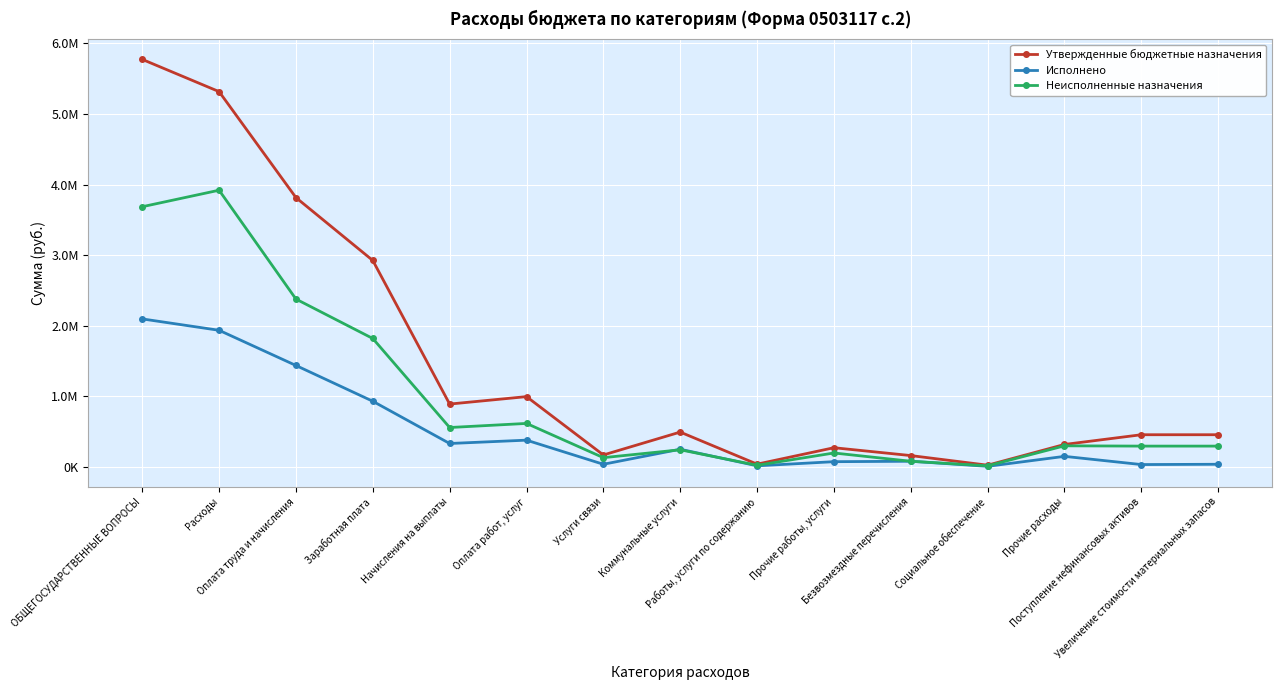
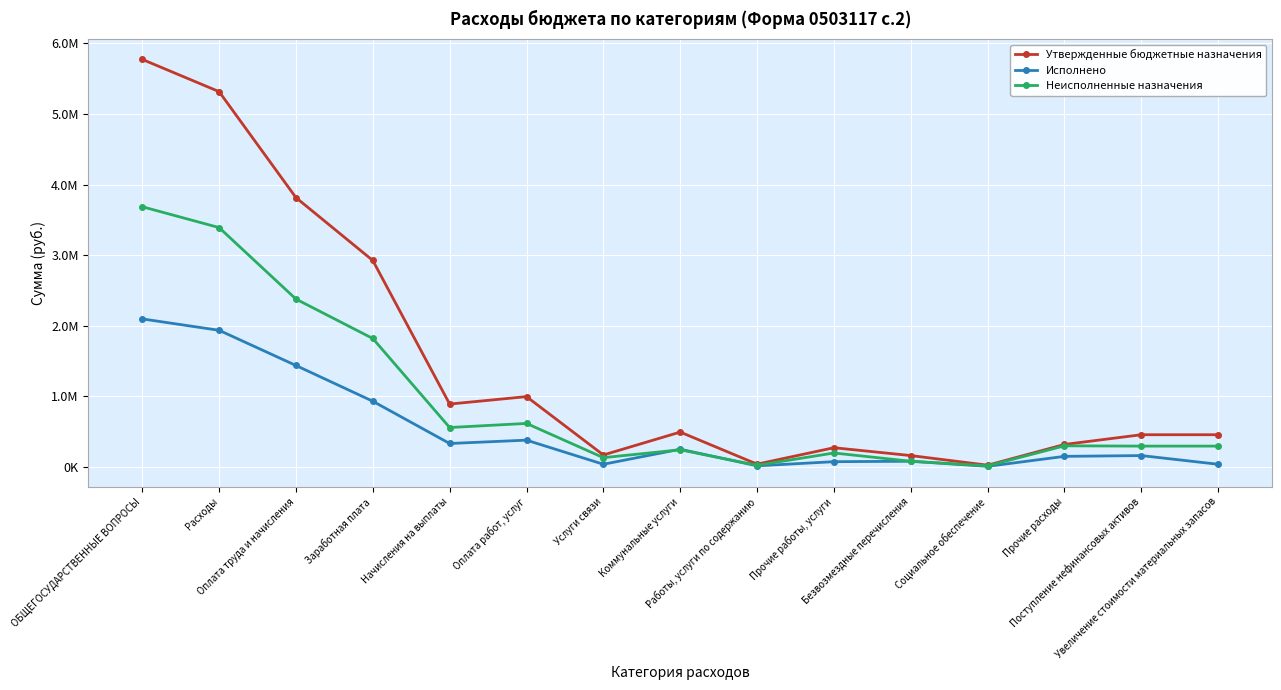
Неисполненные назначения, Расходы: 3900000 -> 3400000
Исполнено, Поступление нефинансовых активов: 0 -> 200000
